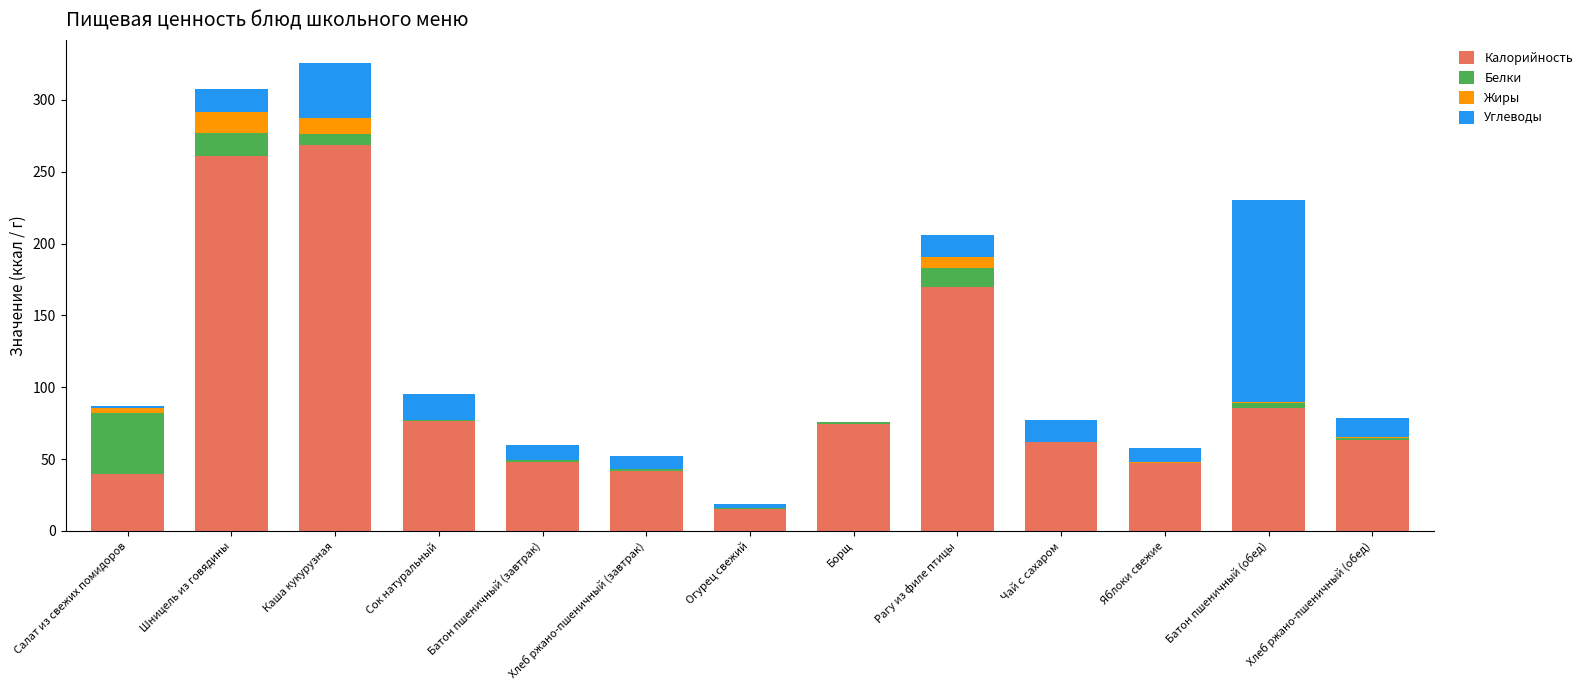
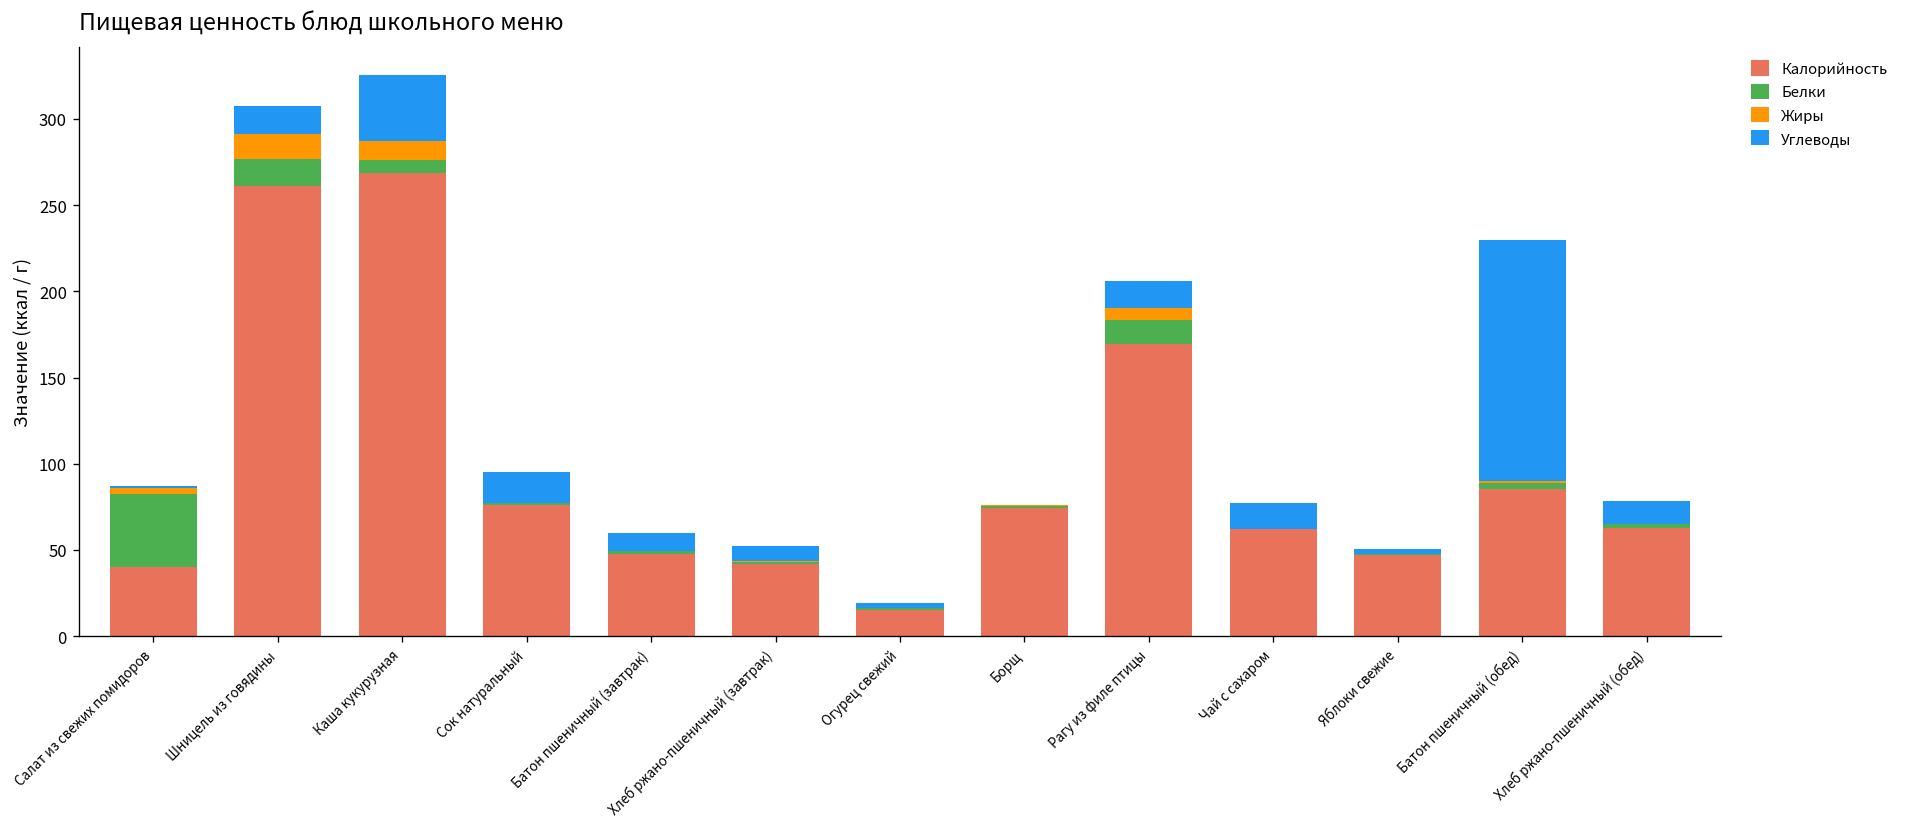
Углеводы, Яблоки свежие: 10 -> 3
